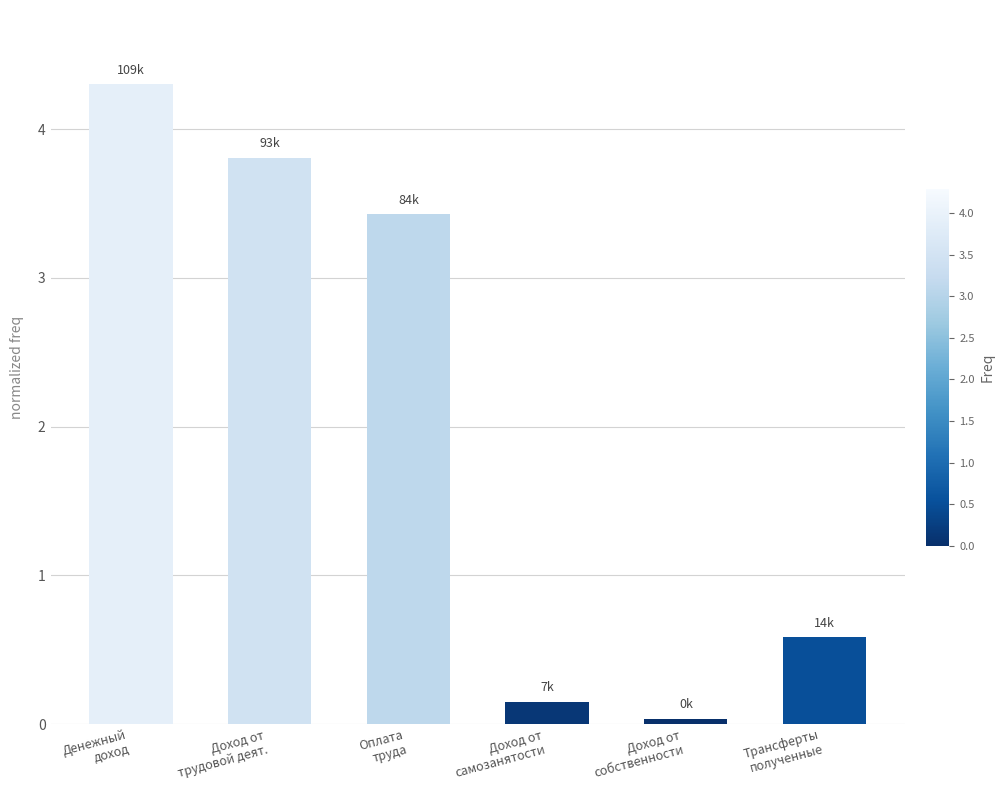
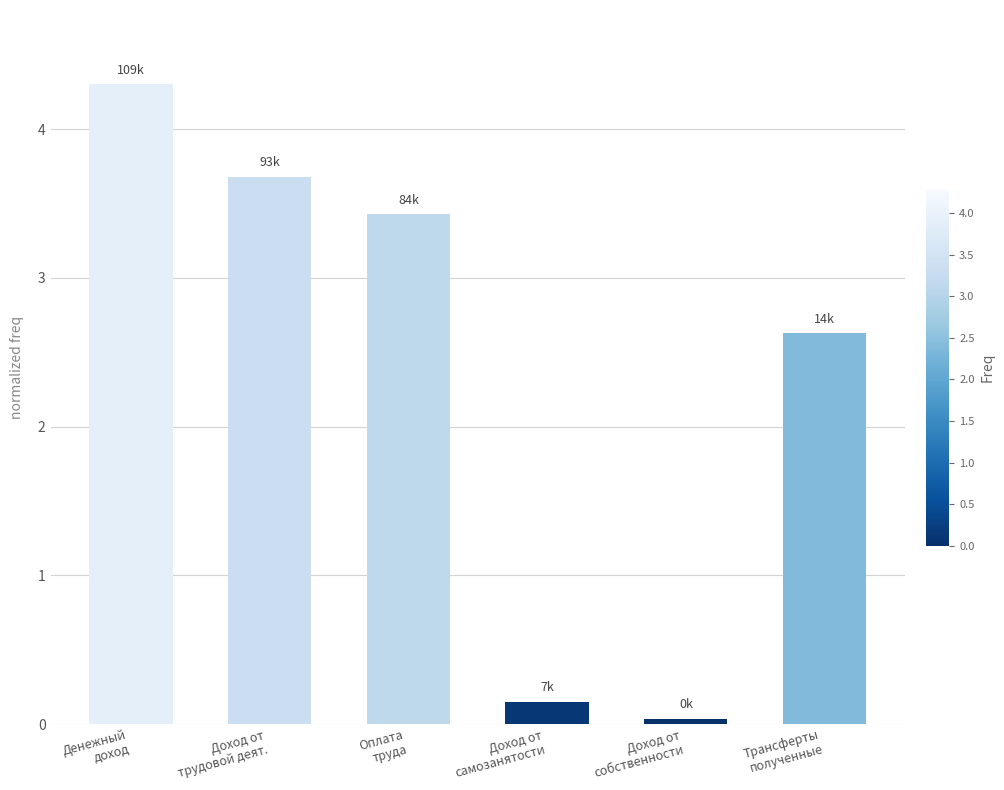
Доход от трудовой деят.: 3.81 -> 3.68
Трансферты полученные: 0.58 -> 2.63
